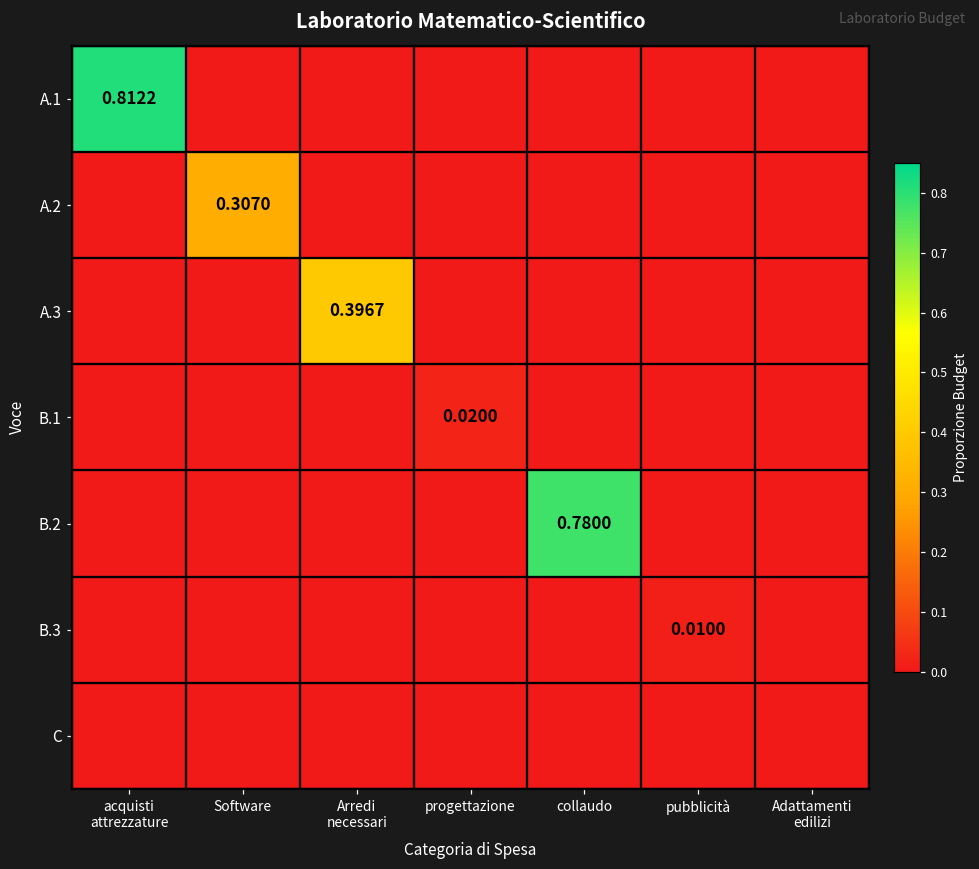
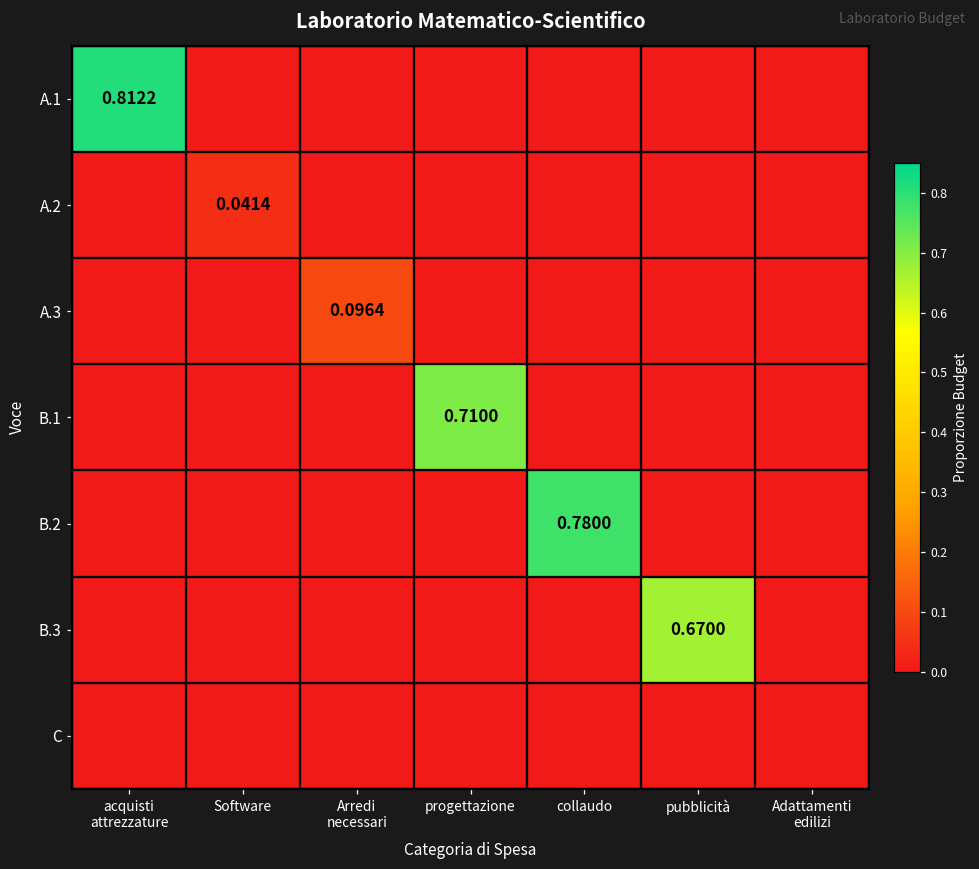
A.2, Software: 0.3070 -> 0.0414
A.3, Arredi necessari: 0.3967 -> 0.0964
B.1, progettazione: 0.0200 -> 0.7100
B.3, pubblicità: 0.0100 -> 0.6700
